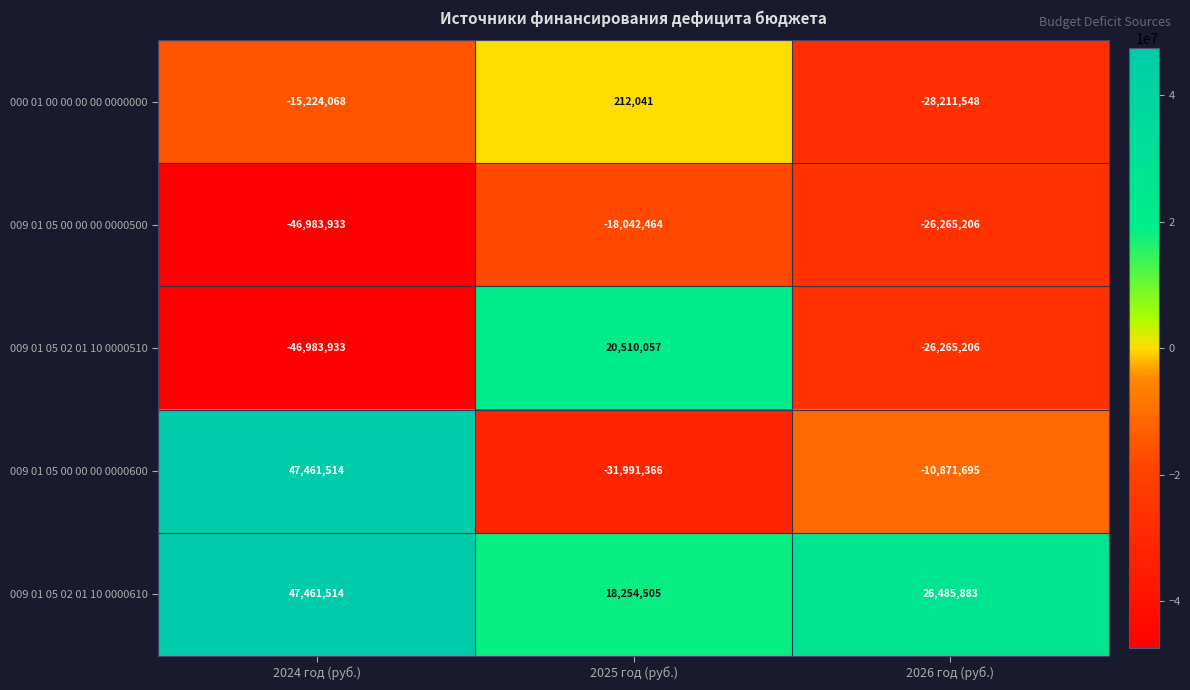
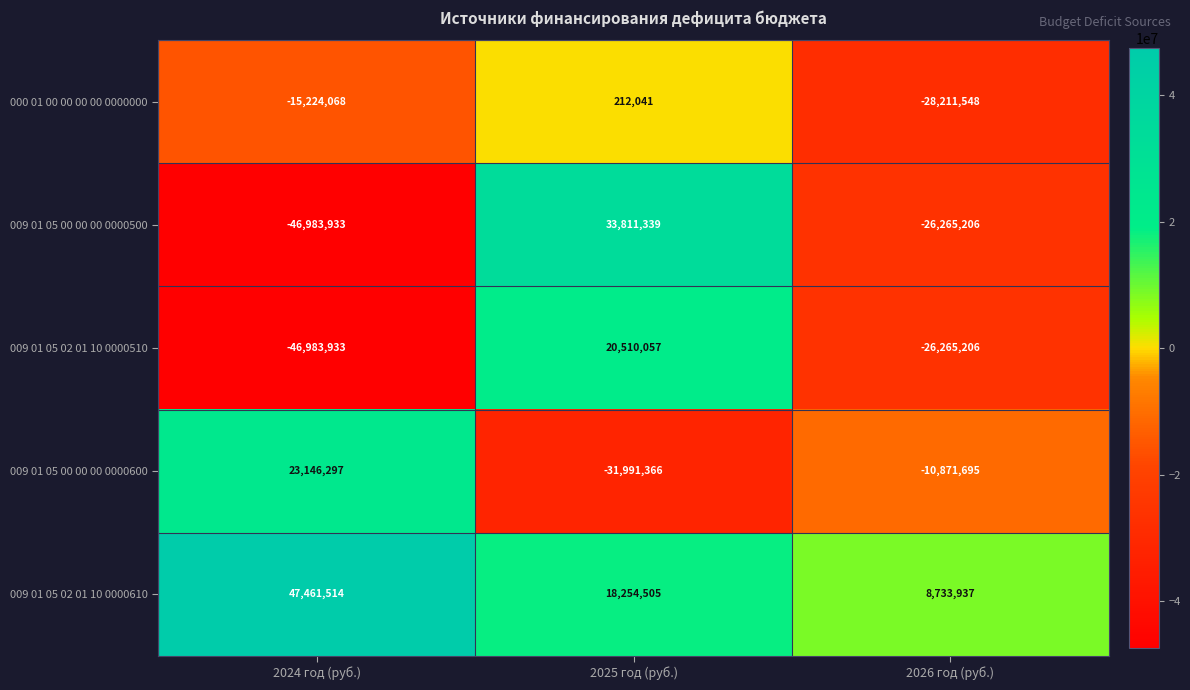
009 01 05 00 00 00 0000500, 2025 год (руб.): -18,042,464 -> 33,811,339
009 01 05 00 00 00 0000600, 2024 год (руб.): 47,461,514 -> 23,146,297
009 01 05 02 01 10 0000610, 2026 год (руб.): 26,485,883 -> 8,733,937
